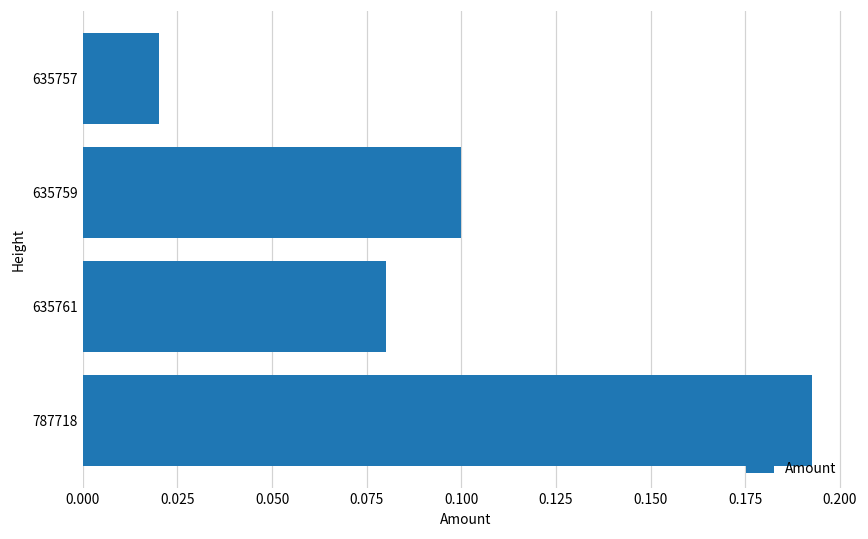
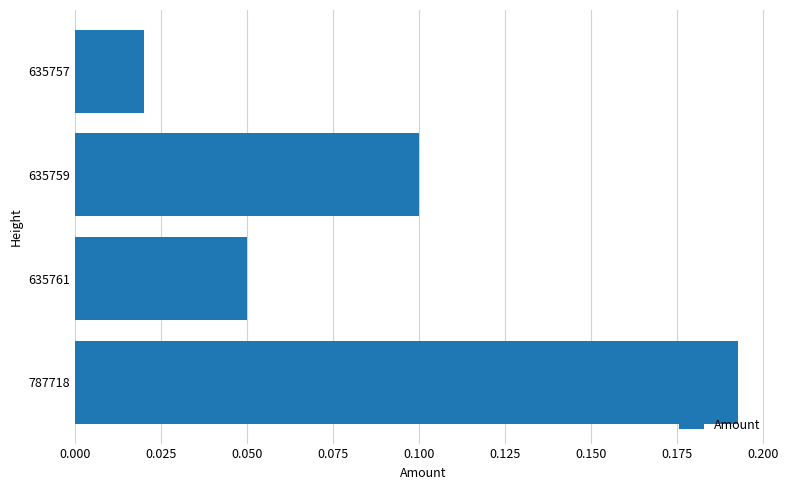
635761: 0.08 -> 0.05
